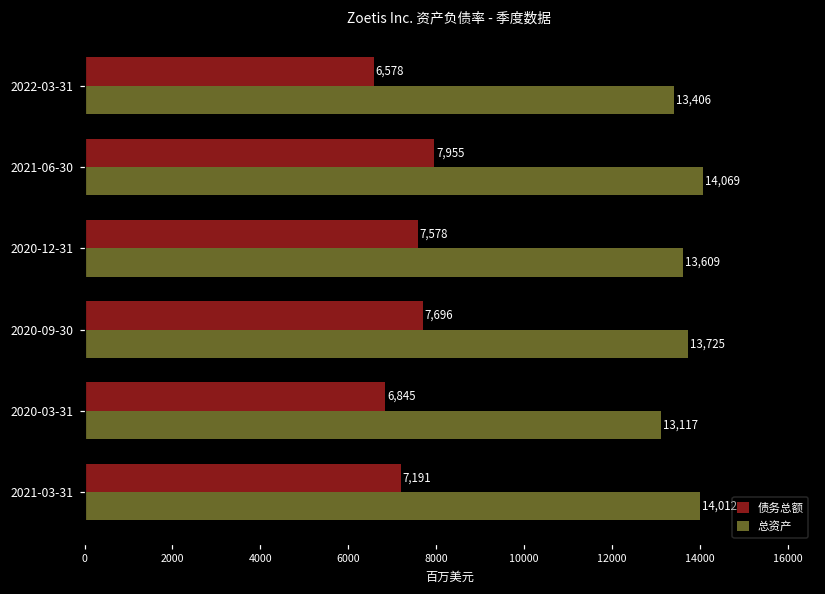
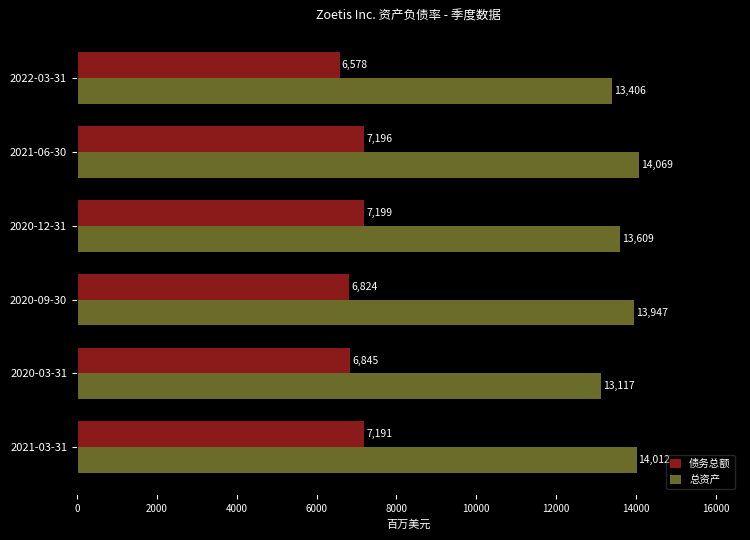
债务总额, 2021-06-30: 7,955 -> 7,196
债务总额, 2020-12-31: 7,578 -> 7,199
债务总额, 2020-09-30: 7,696 -> 6,824
总资产, 2020-09-30: 13,725 -> 13,947
